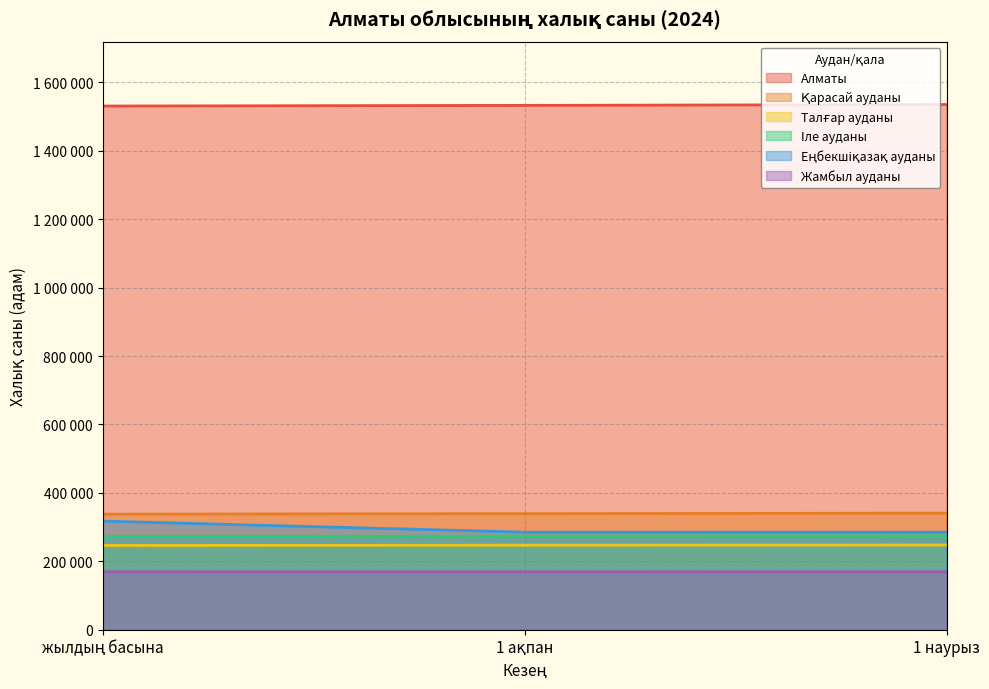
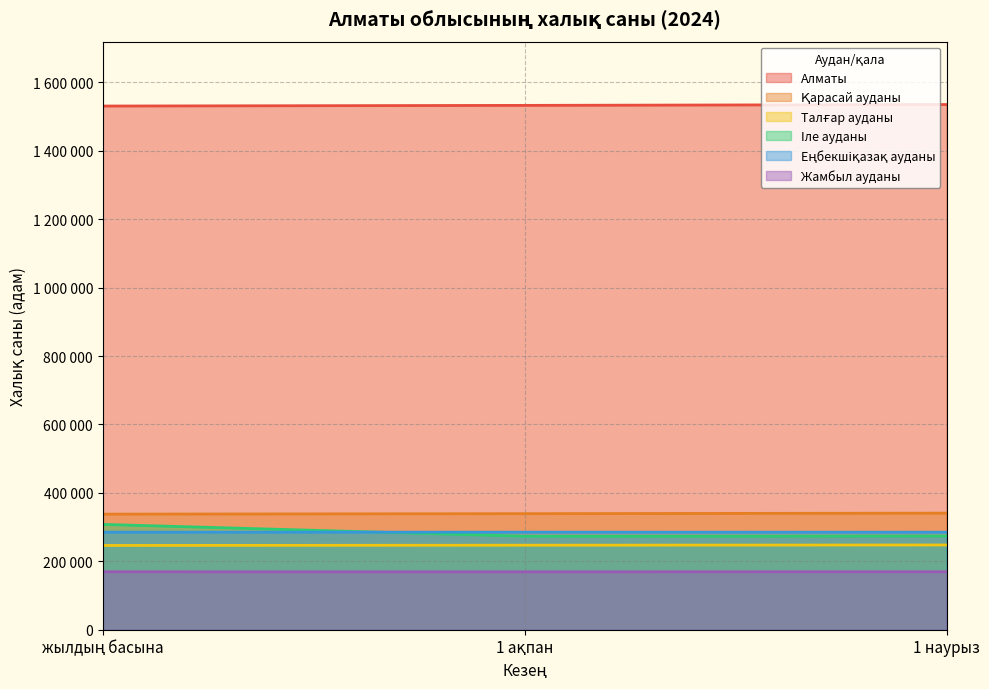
Іле ауданы, жылдың басына: 270000 -> 310000
Еңбекшіқазақ ауданы, жылдың басына: 320000 -> 290000
